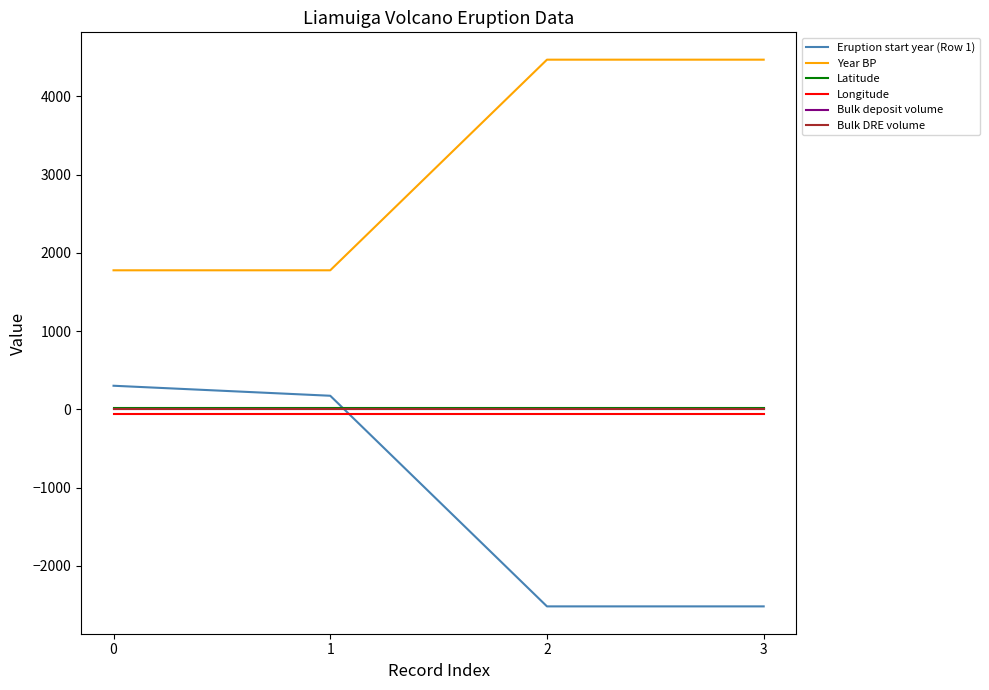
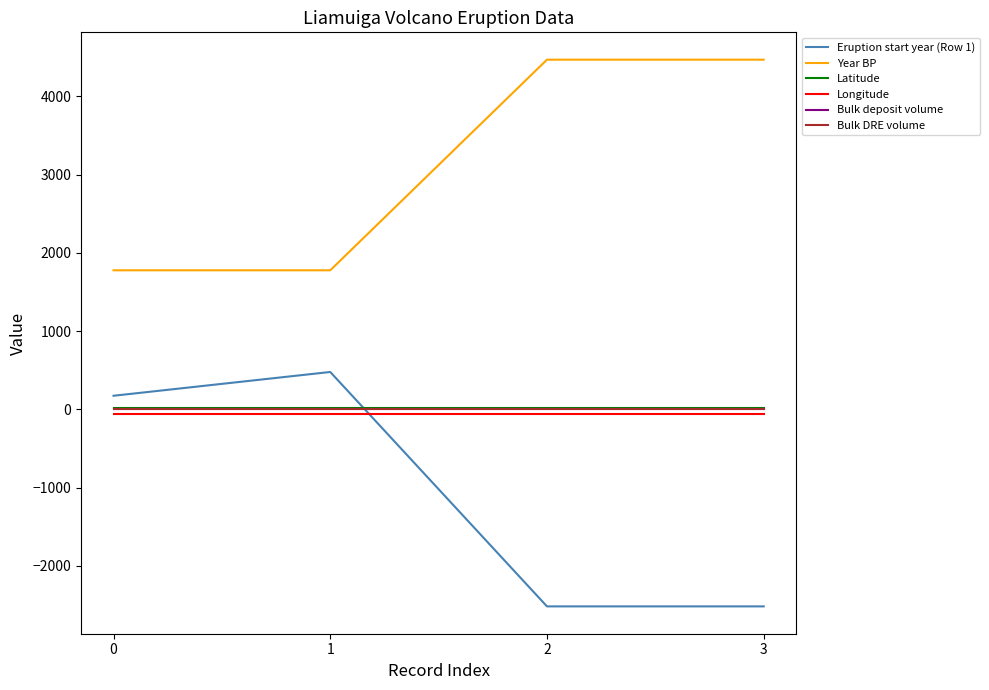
Eruption start year (Row 1), 0: 300 -> 200
Eruption start year (Row 1), 1: 200 -> 500
